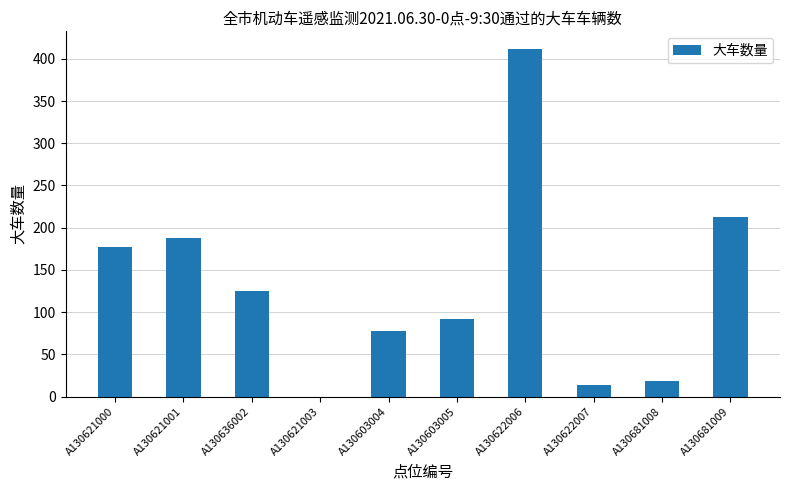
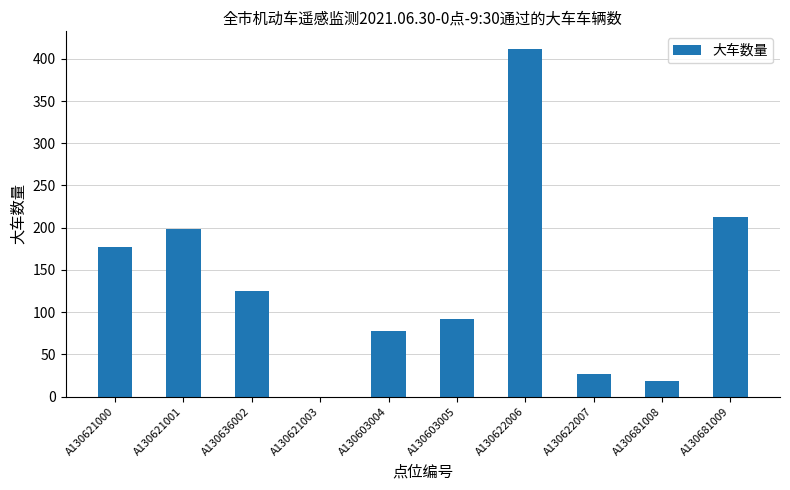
A130621001: 190 -> 200
A130622007: 10 -> 30
